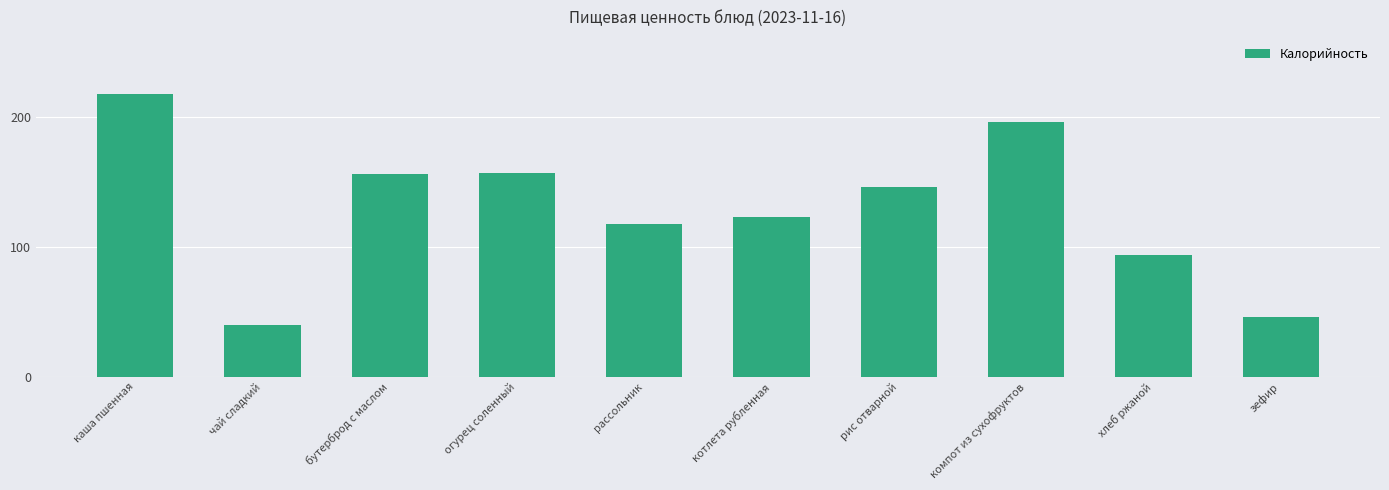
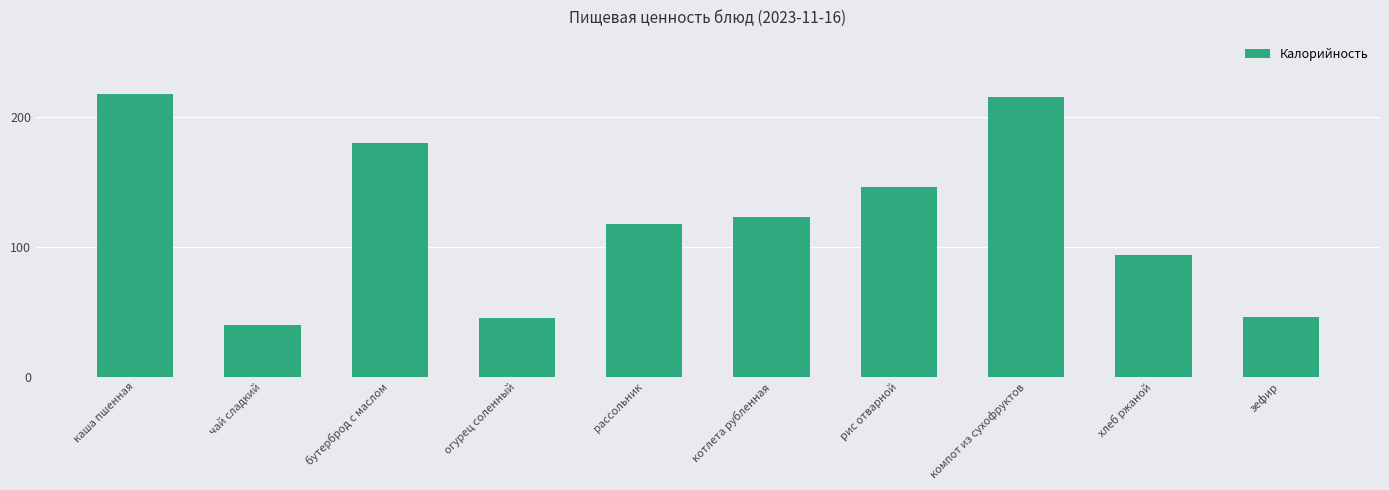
бутерброд с маслом: 156 -> 180
огурец соленный: 157 -> 46
компот из сухофруктов: 196 -> 215
